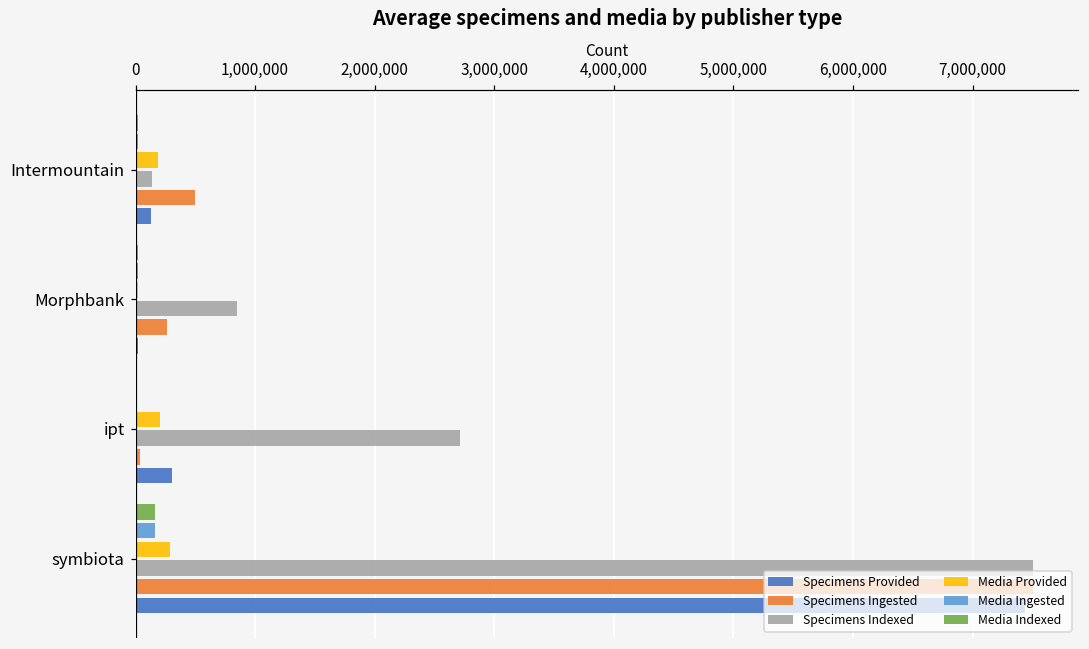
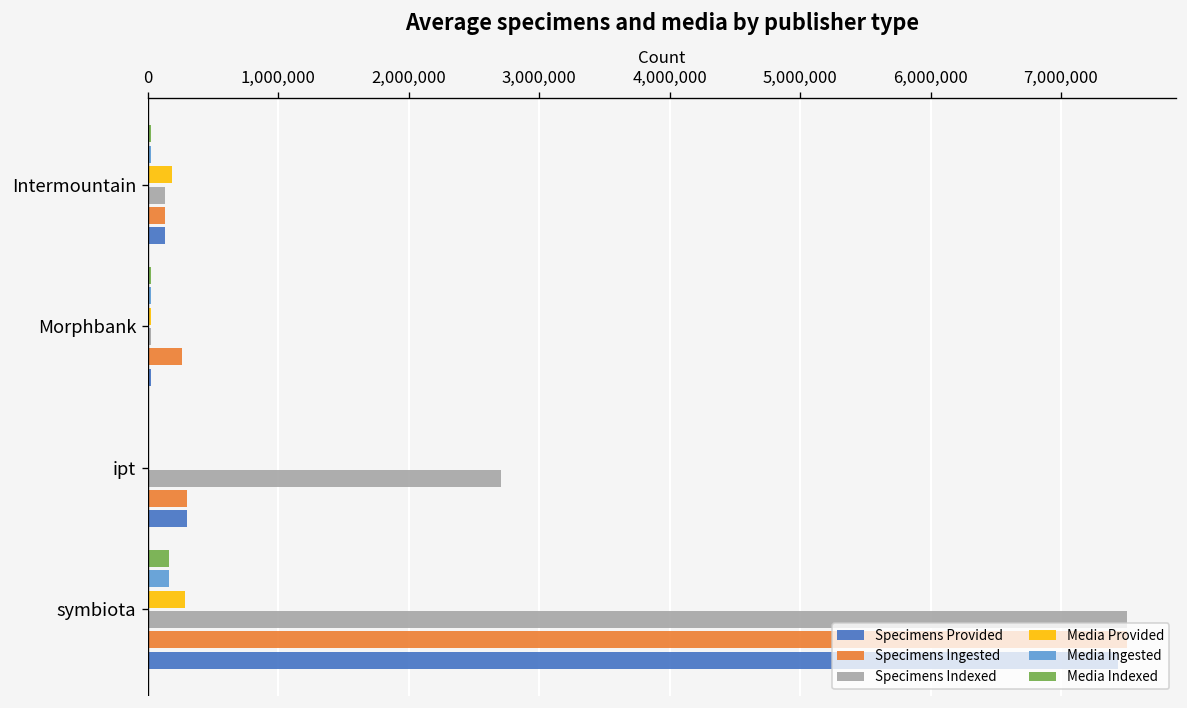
Specimens Ingested, Intermountain: 490,000 -> 130,000
Specimens Indexed, Morphbank: 850,000 -> 20,000
Media Provided, ipt: 210,000 -> 0
Specimens Ingested, ipt: 40,000 -> 300,000
